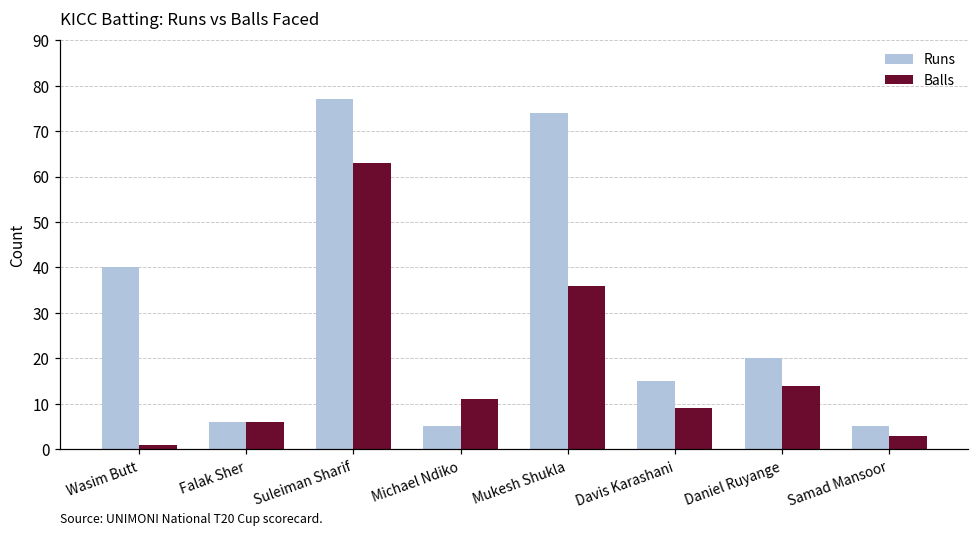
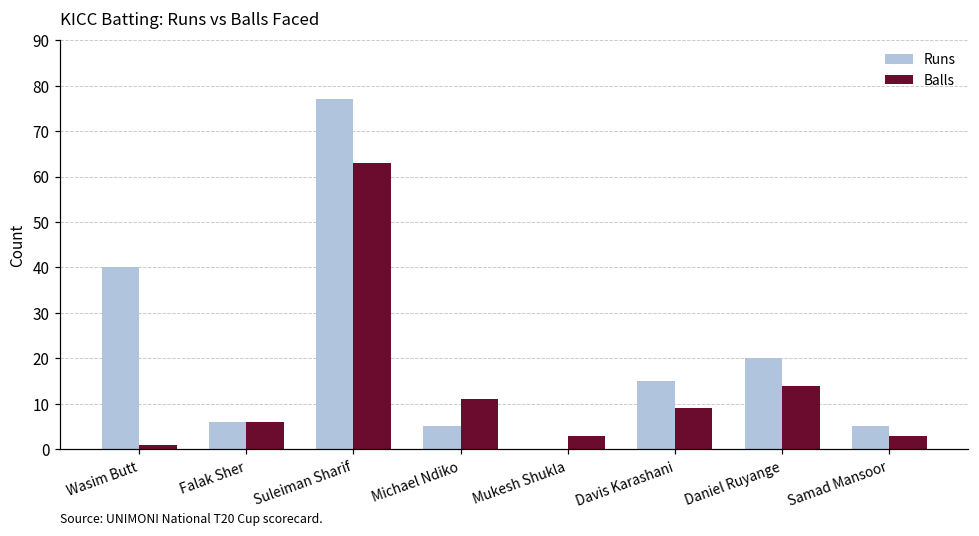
Runs, Mukesh Shukla: 74 -> 0
Balls, Mukesh Shukla: 36 -> 3
